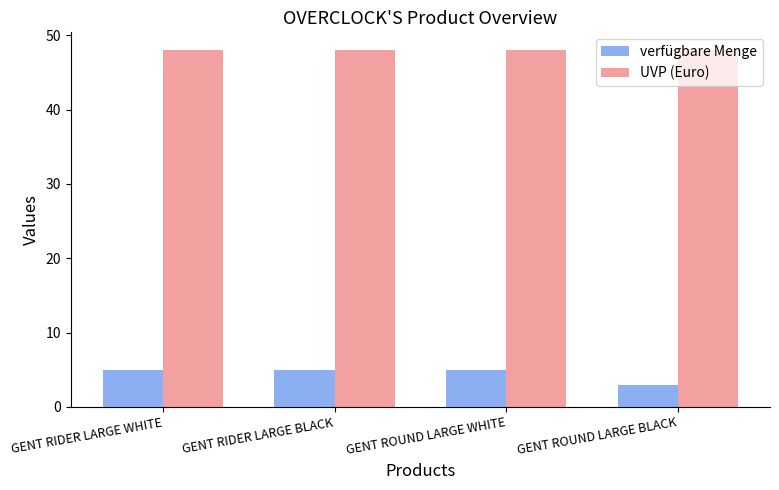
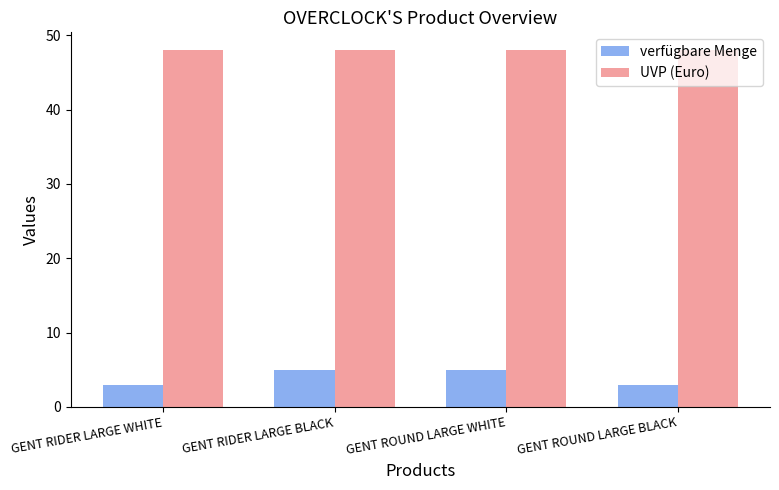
verfügbare Menge, GENT RIDER LARGE WHITE: 5 -> 3
